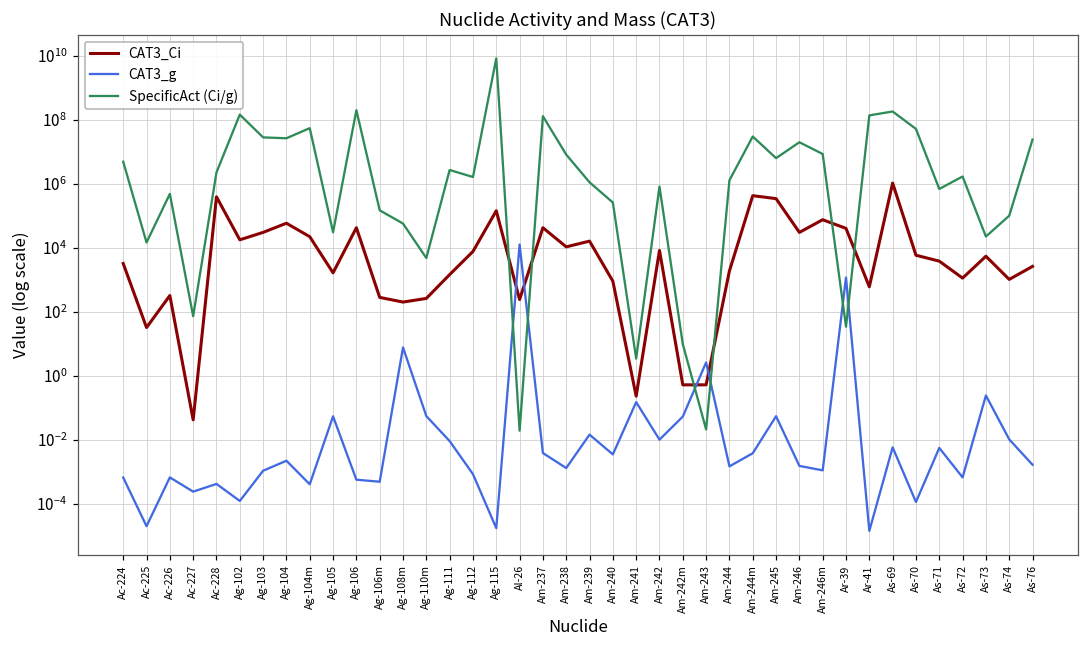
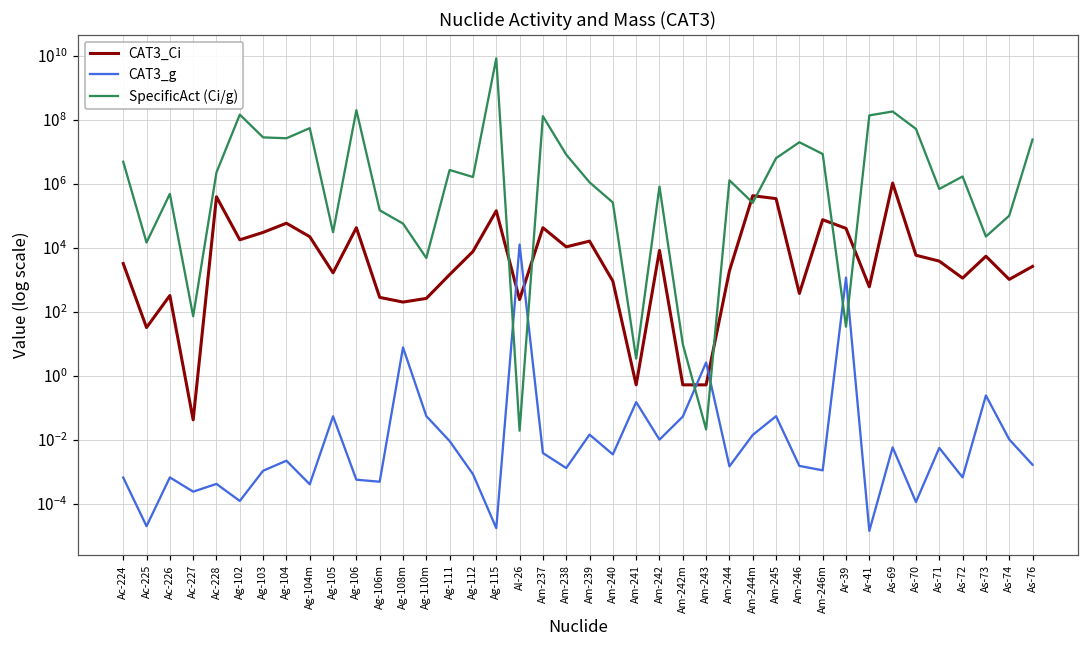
CAT3_Ci, Am-241: 0.2 -> 0.5
CAT3_g, Am-244m: 0.004 -> 0.01
SpecificAct (Ci/g), Am-244m: 30000000 -> 300000
CAT3_Ci, Am-246: 30000 -> 400
